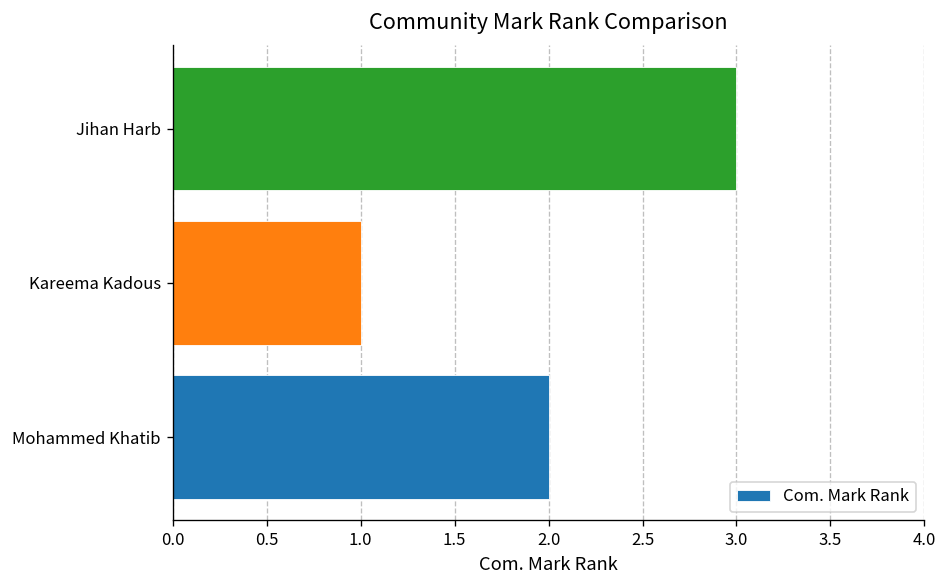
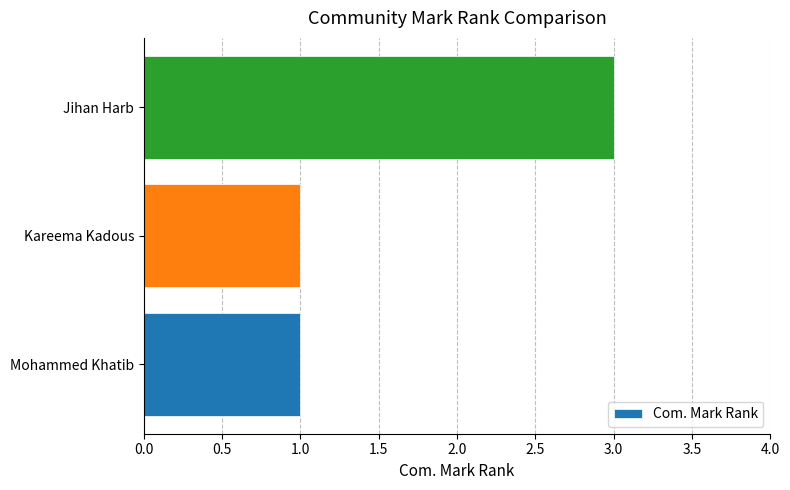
Mohammed Khatib: 2 -> 1
